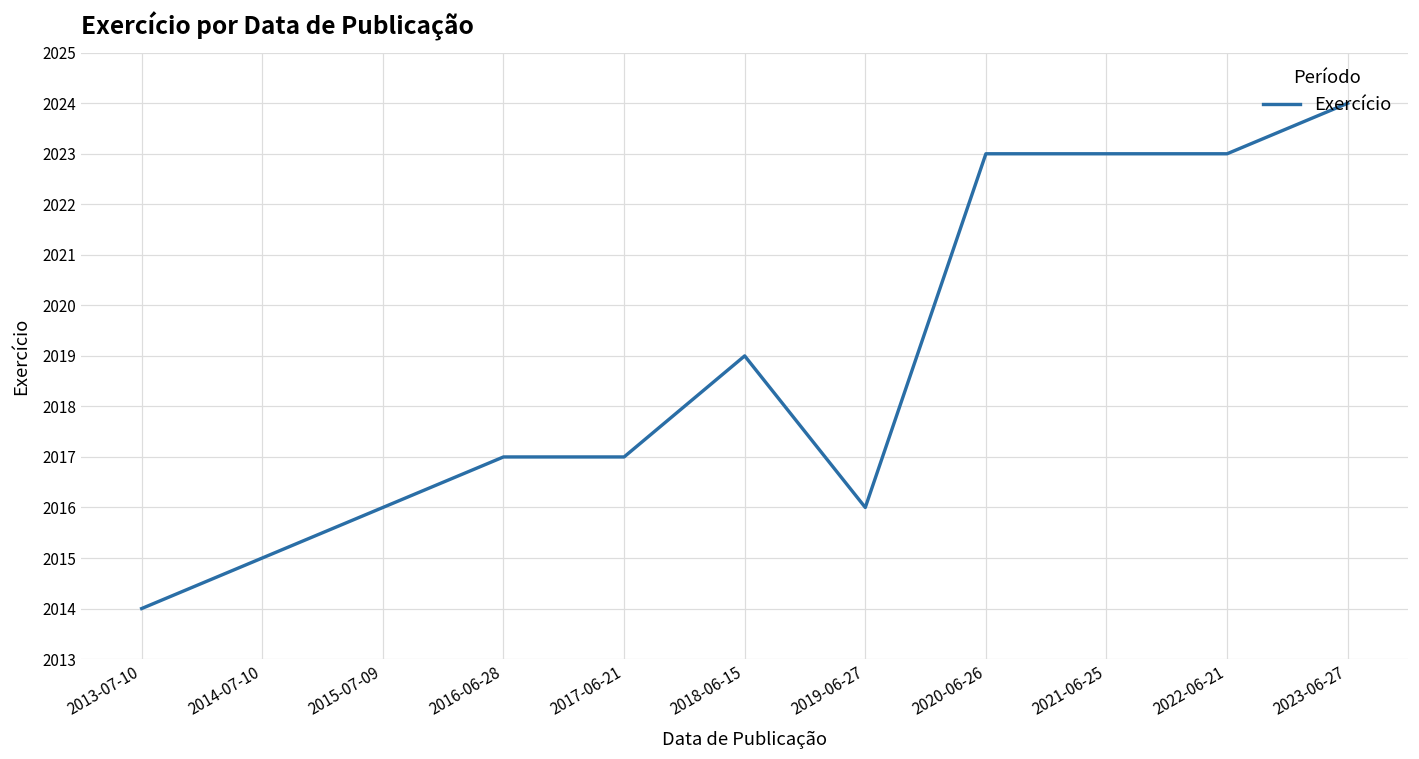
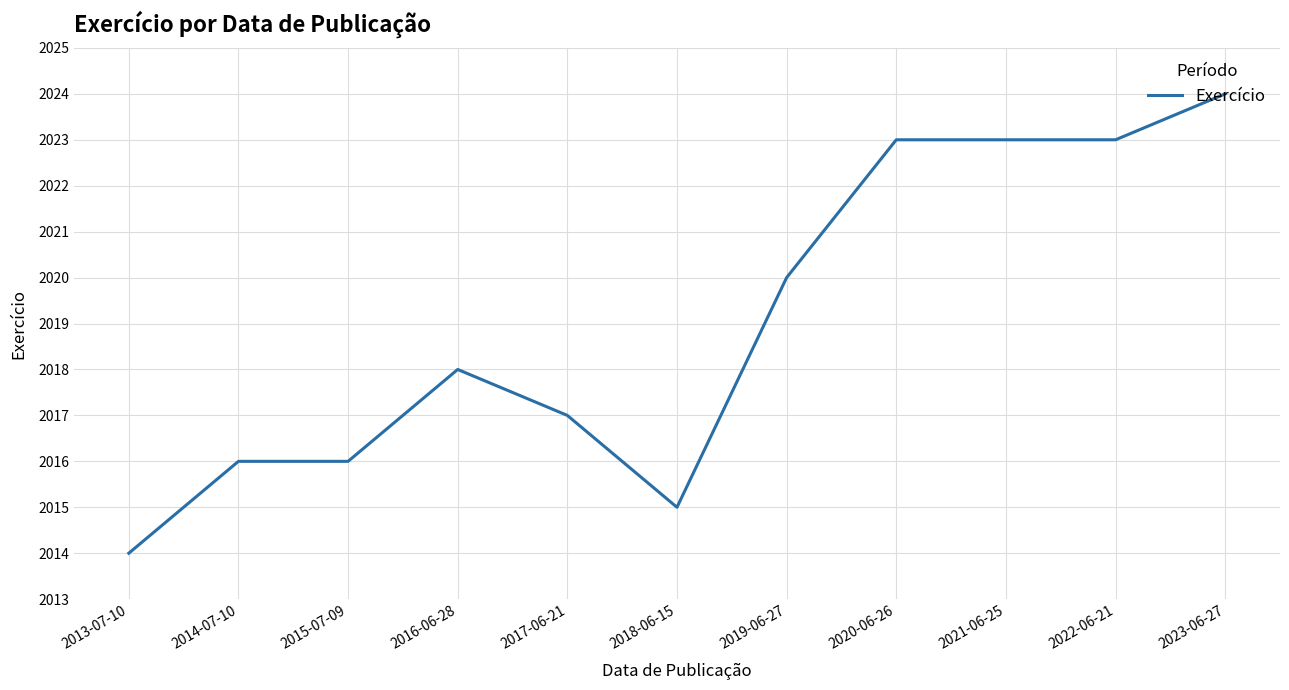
2014-07-10: 2015 -> 2016
2016-06-28: 2017 -> 2018
2018-06-15: 2019 -> 2015
2019-06-27: 2016 -> 2020
